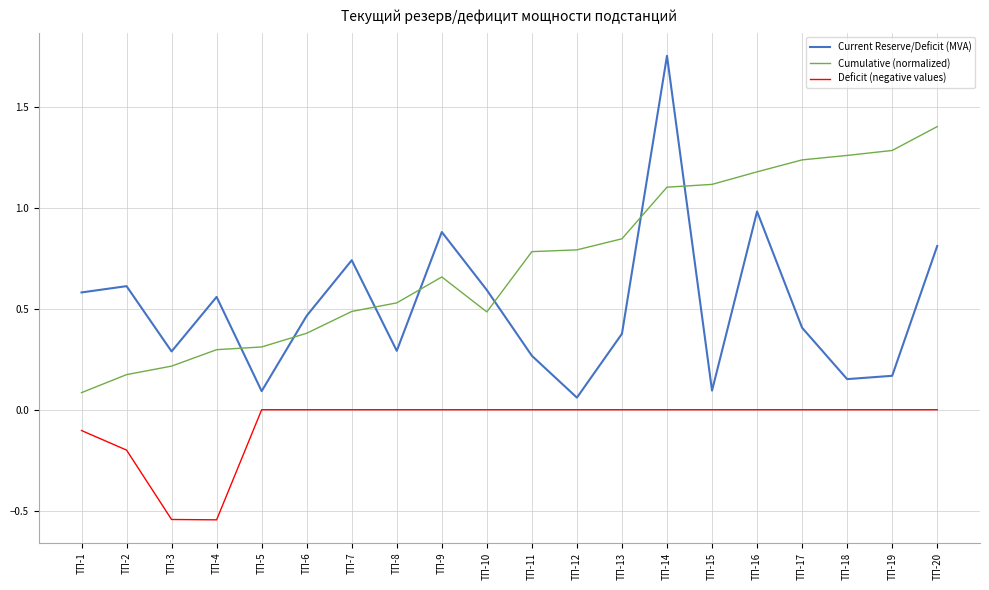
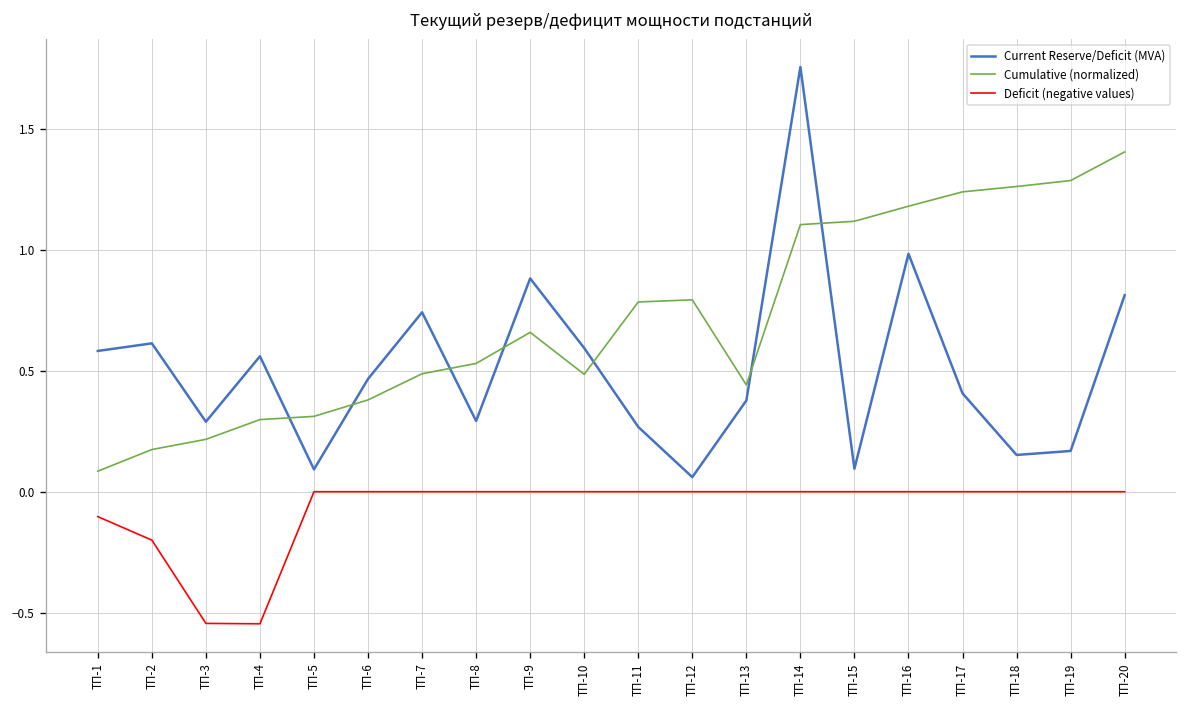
Cumulative (normalized), ТП-13: 0.85 -> 0.44
